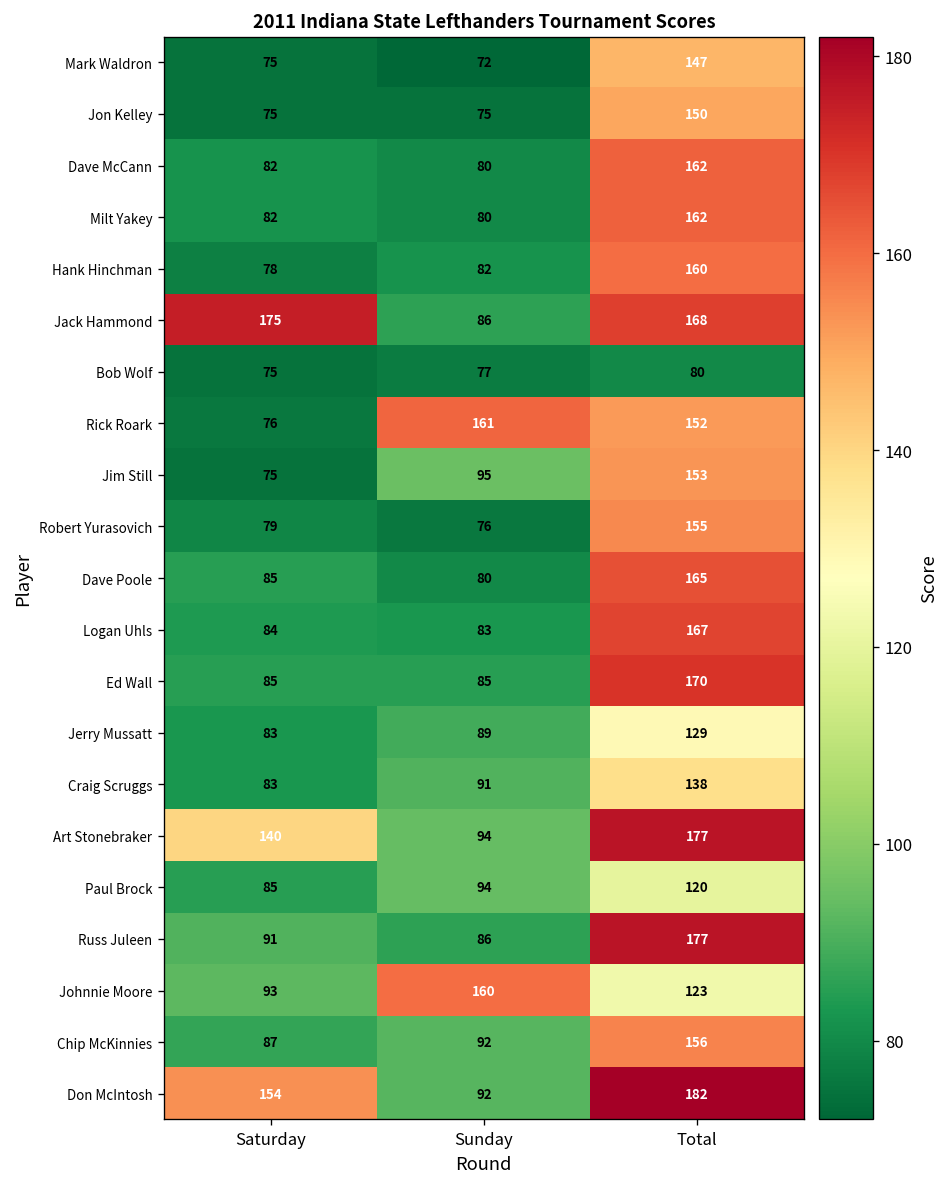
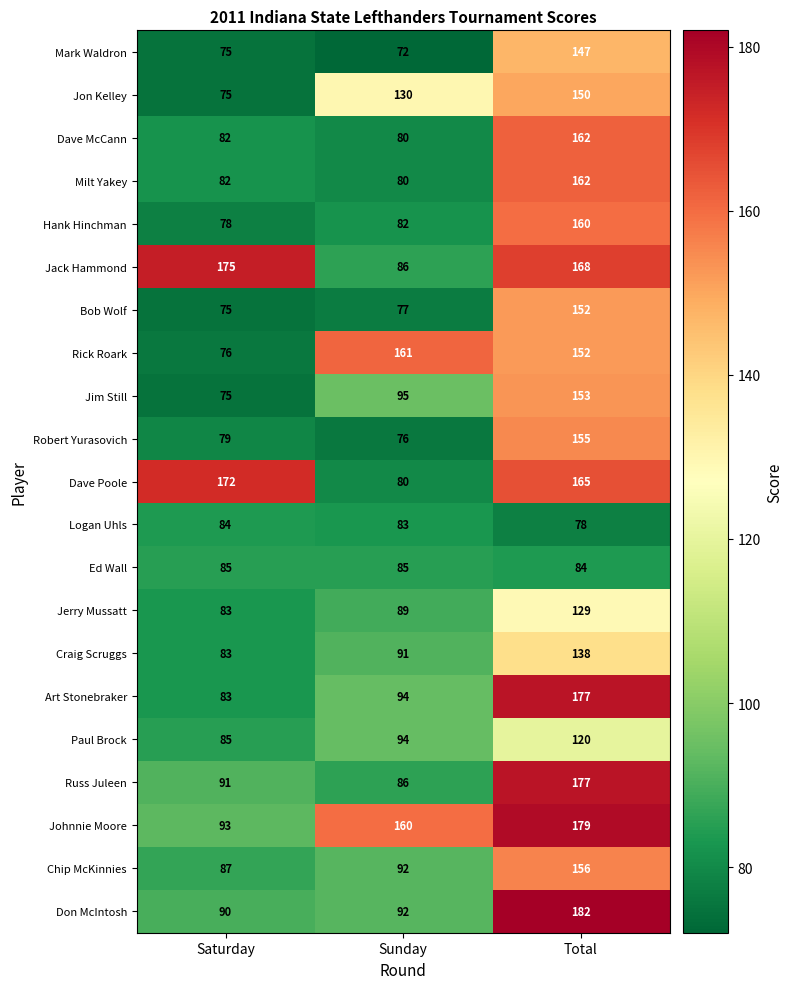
Jon Kelley, Sunday: 75 -> 130
Bob Wolf, Total: 80 -> 152
Dave Poole, Saturday: 85 -> 172
Logan Uhls, Total: 167 -> 78
Ed Wall, Total: 170 -> 84
Art Stonebraker, Saturday: 140 -> 83
Johnnie Moore, Total: 123 -> 179
Don McIntosh, Saturday: 154 -> 90
